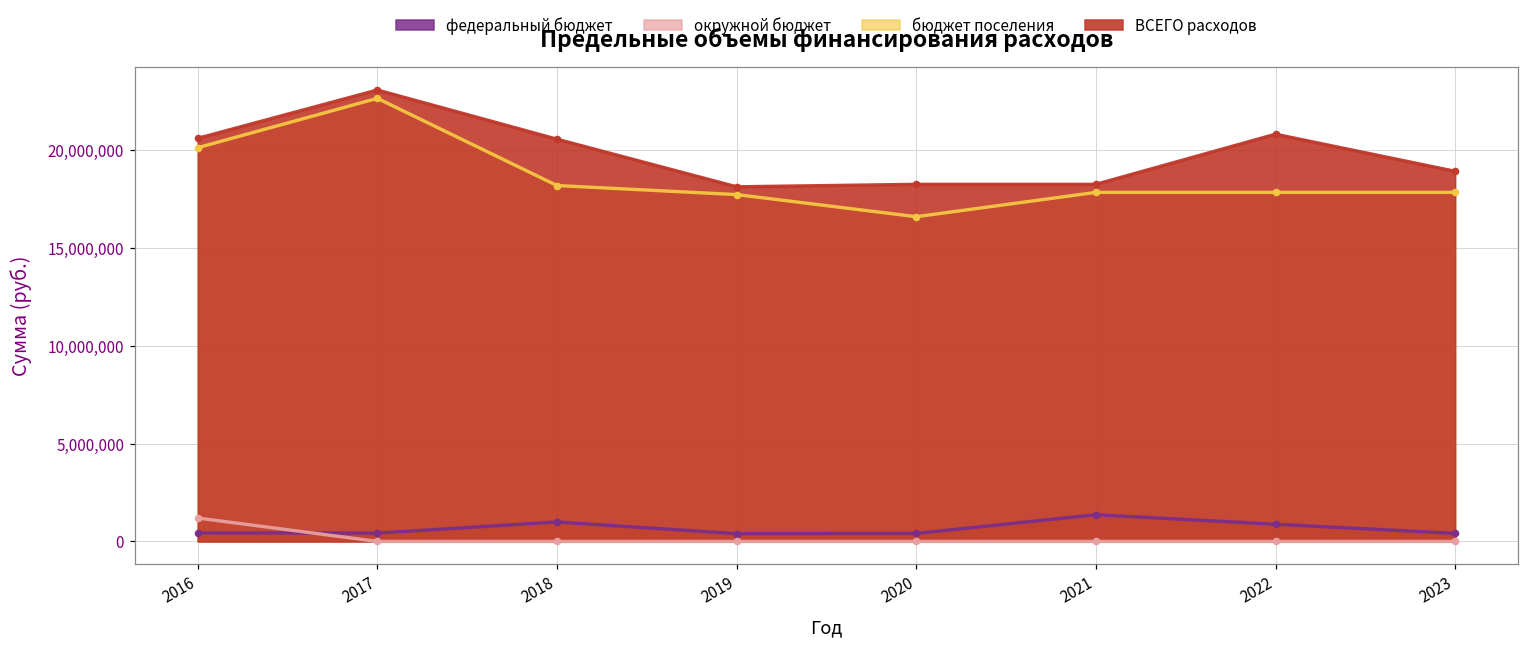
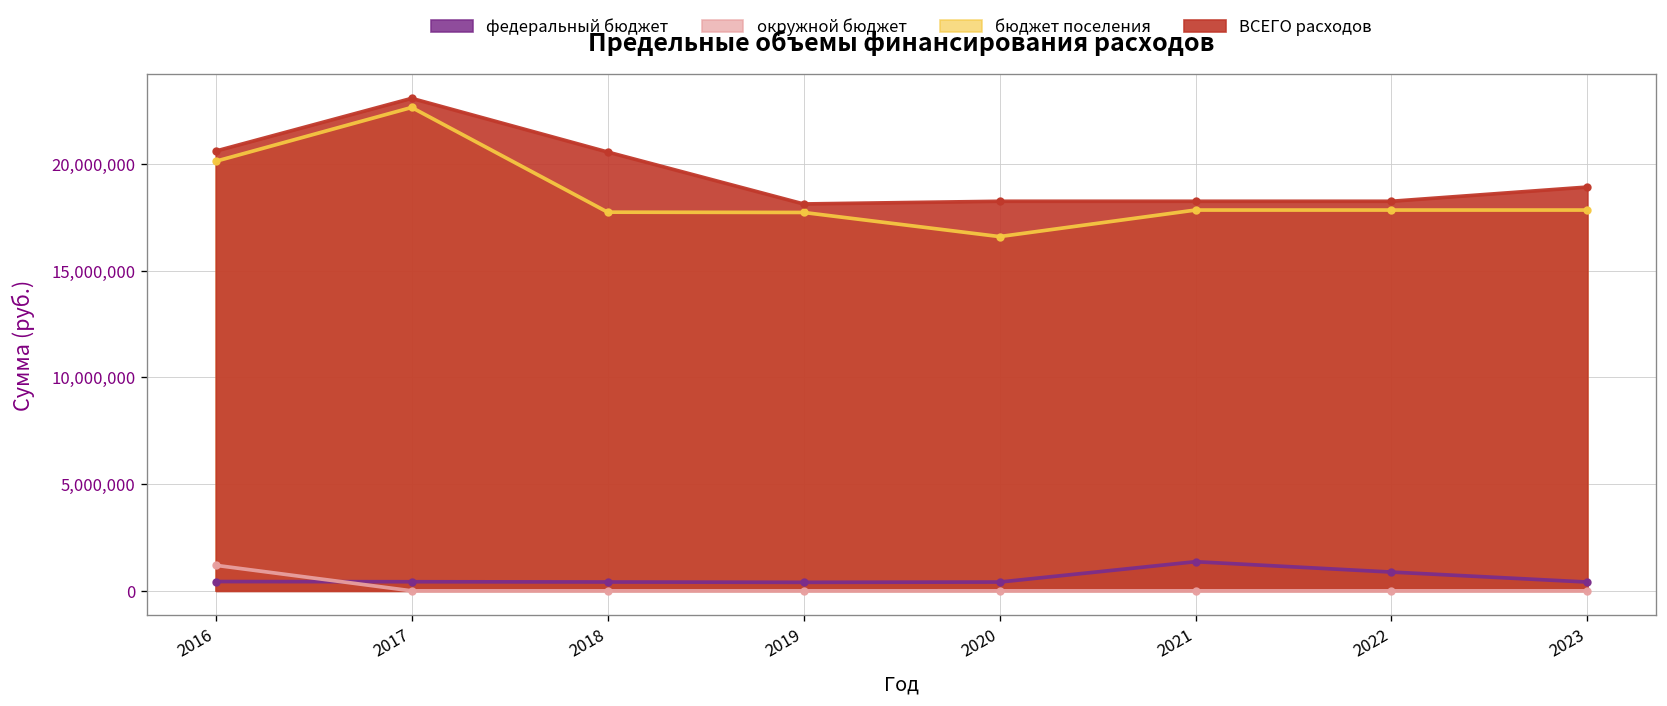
федеральный бюджет, 2018: 1,000,000 -> 400,000
бюджет поселения, 2018: 18,200,000 -> 17,700,000
ВСЕГО расходов, 2022: 20,800,000 -> 18,200,000
